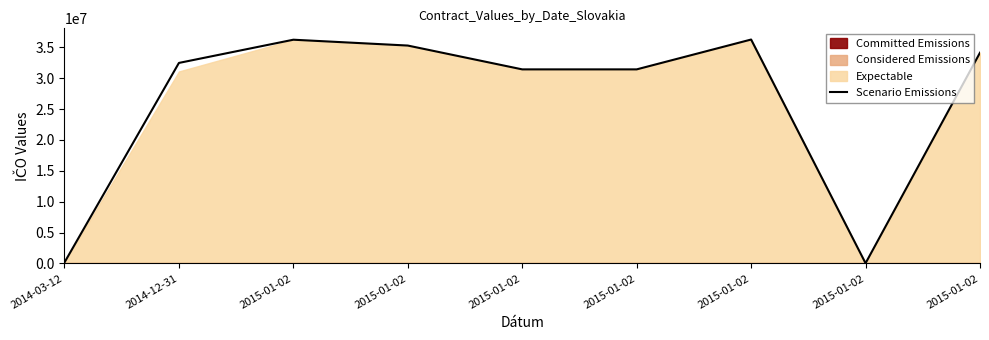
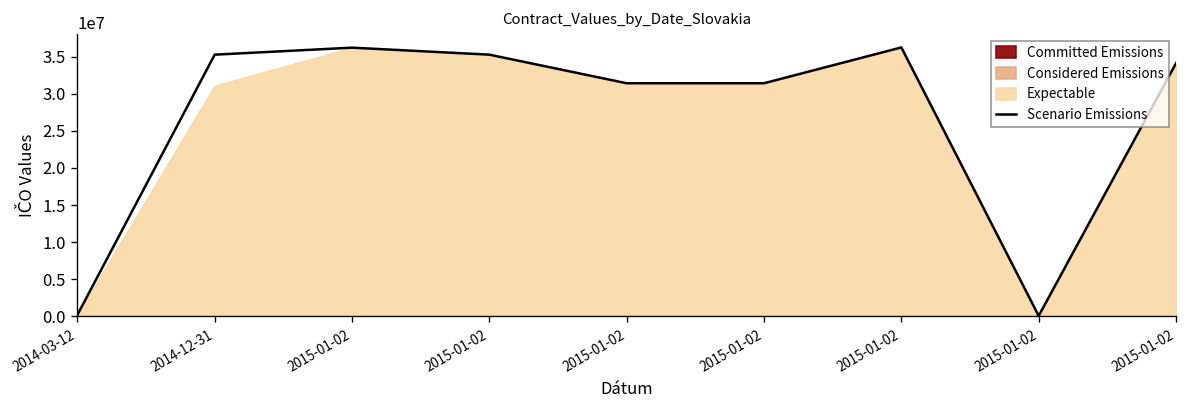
Scenario Emissions, 2014-12-31: 32000000 -> 35000000
